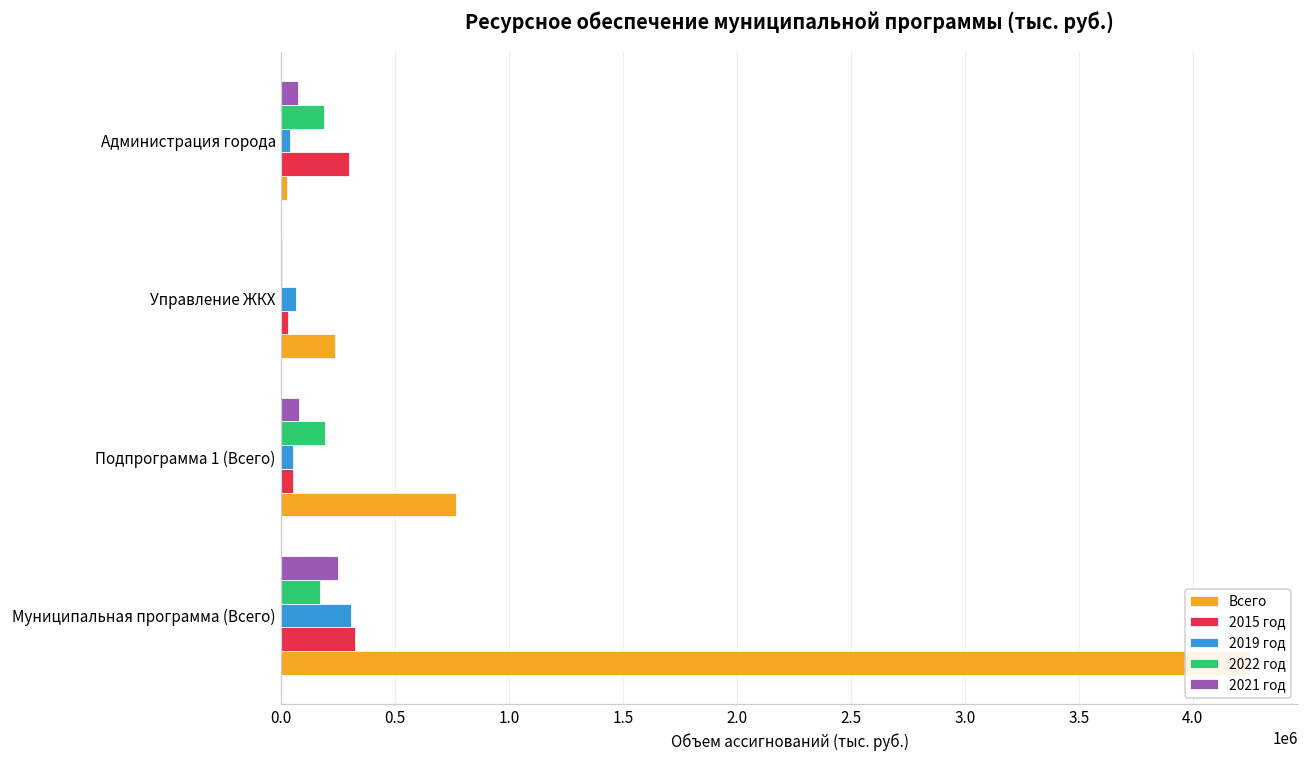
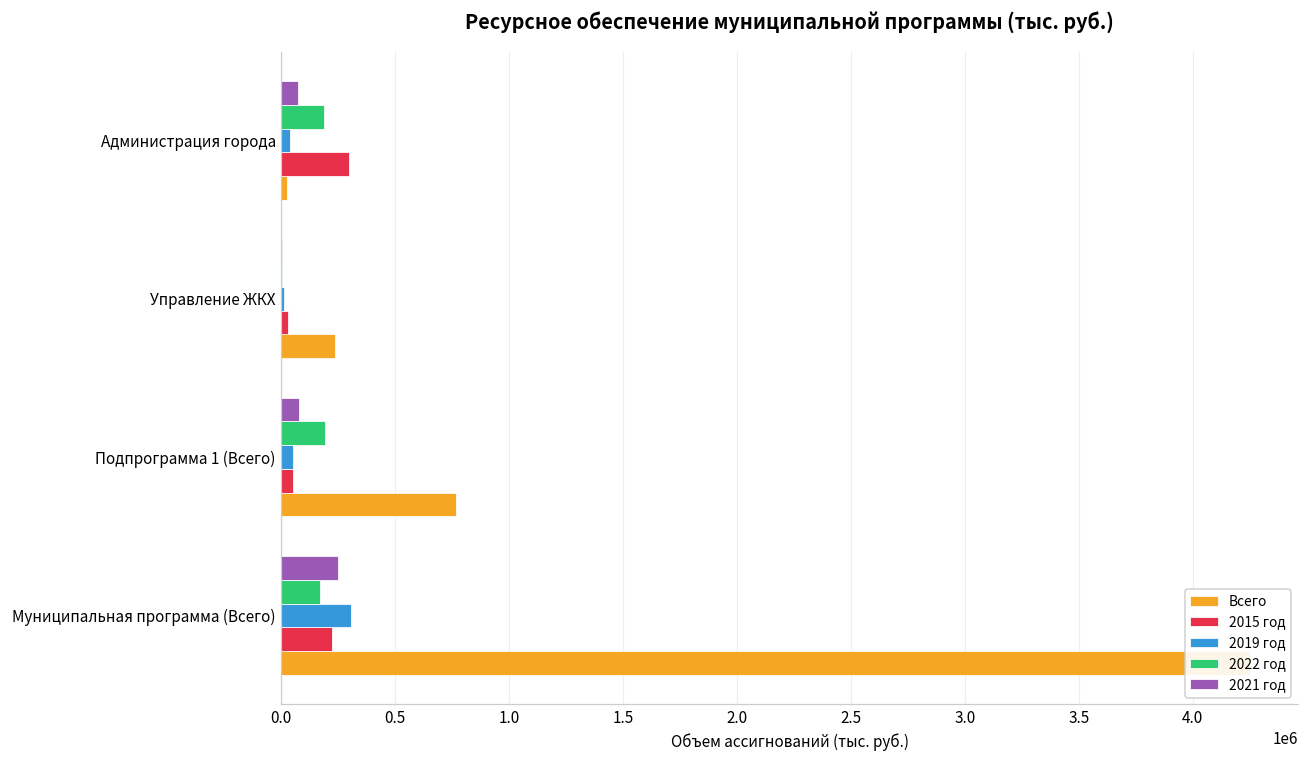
2019 год, Управление ЖКХ: 70000 -> 10000
2015 год, Муниципальная программа (Всего): 330000 -> 220000
